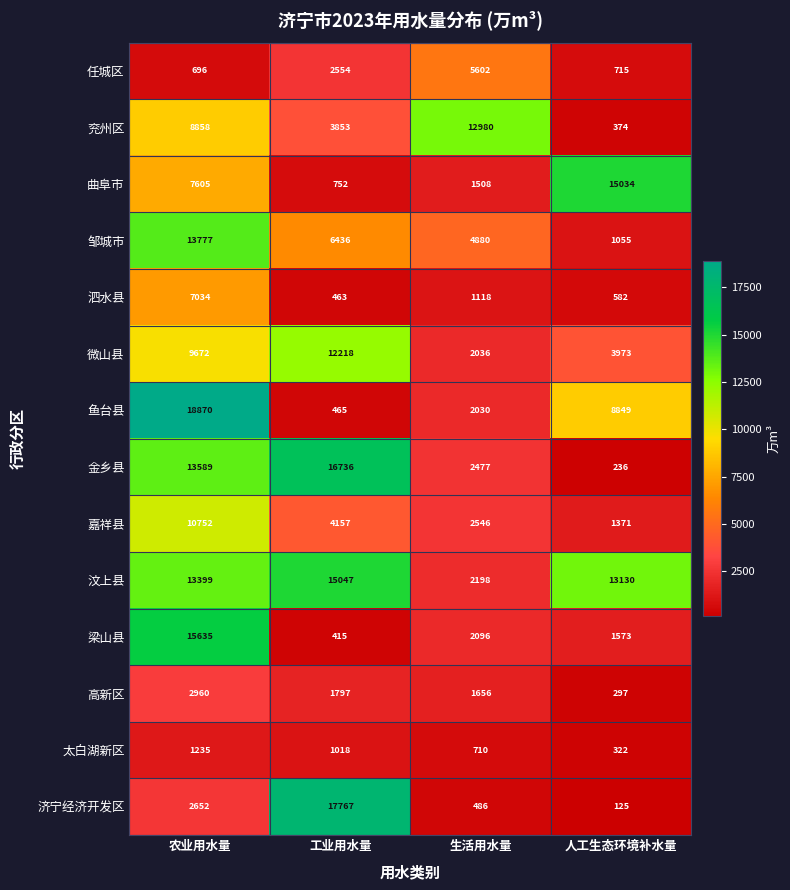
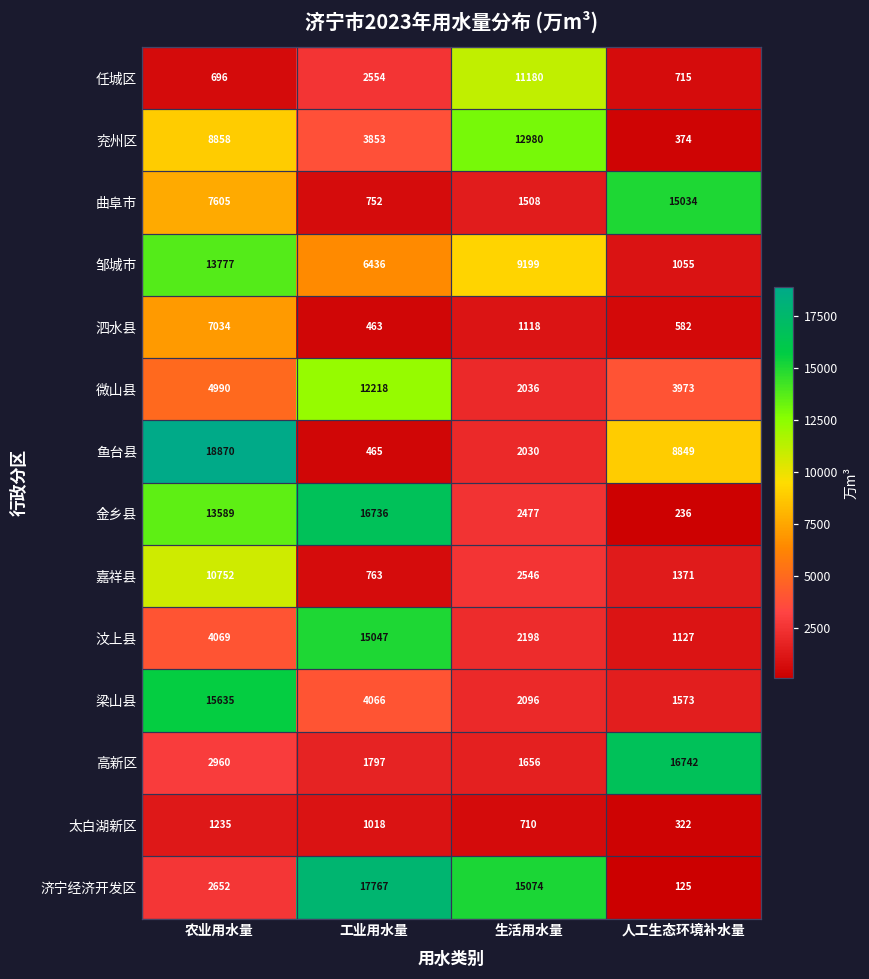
任城区, 生活用水量: 5602 -> 11180
邹城市, 生活用水量: 4880 -> 9199
微山县, 农业用水量: 9672 -> 4990
嘉祥县, 工业用水量: 4157 -> 763
汶上县, 农业用水量: 13399 -> 4069
汶上县, 人工生态环境补水量: 13130 -> 1127
梁山县, 工业用水量: 415 -> 4066
高新区, 人工生态环境补水量: 297 -> 16742
济宁经济开发区, 生活用水量: 486 -> 15074
